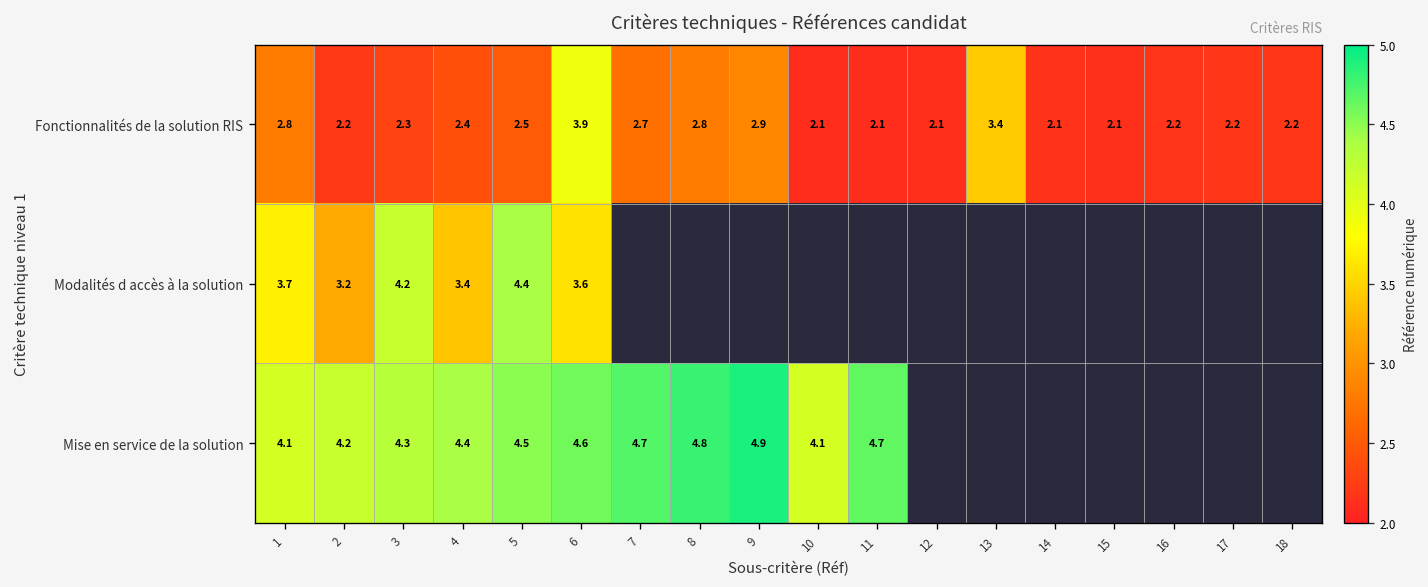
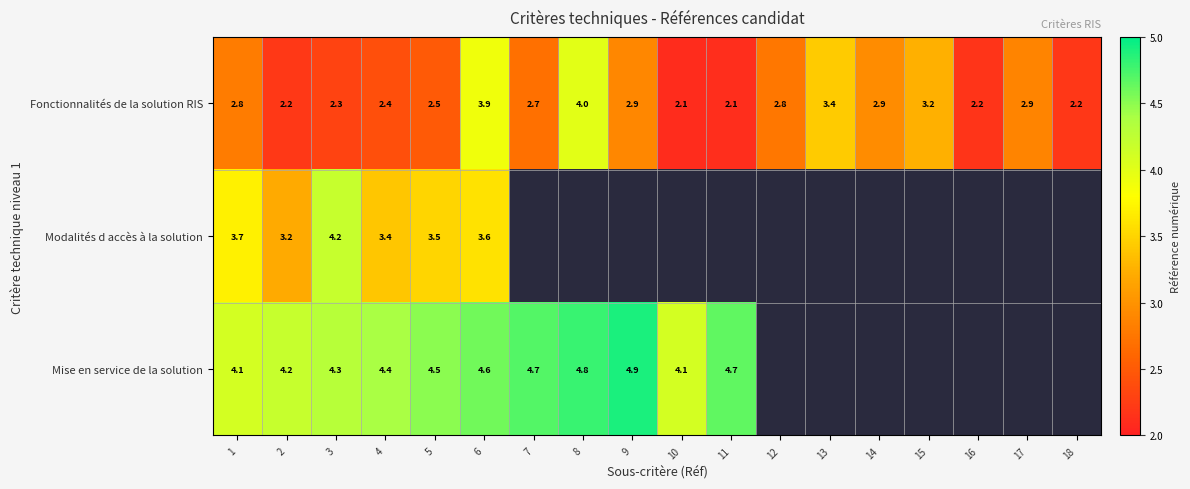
Fonctionnalités de la solution RIS, 8: 2.8 -> 4.0
Fonctionnalités de la solution RIS, 12: 2.1 -> 2.8
Fonctionnalités de la solution RIS, 14: 2.1 -> 2.9
Fonctionnalités de la solution RIS, 15: 2.1 -> 3.2
Fonctionnalités de la solution RIS, 17: 2.2 -> 2.9
Modalités d accès à la solution, 5: 4.4 -> 3.5
